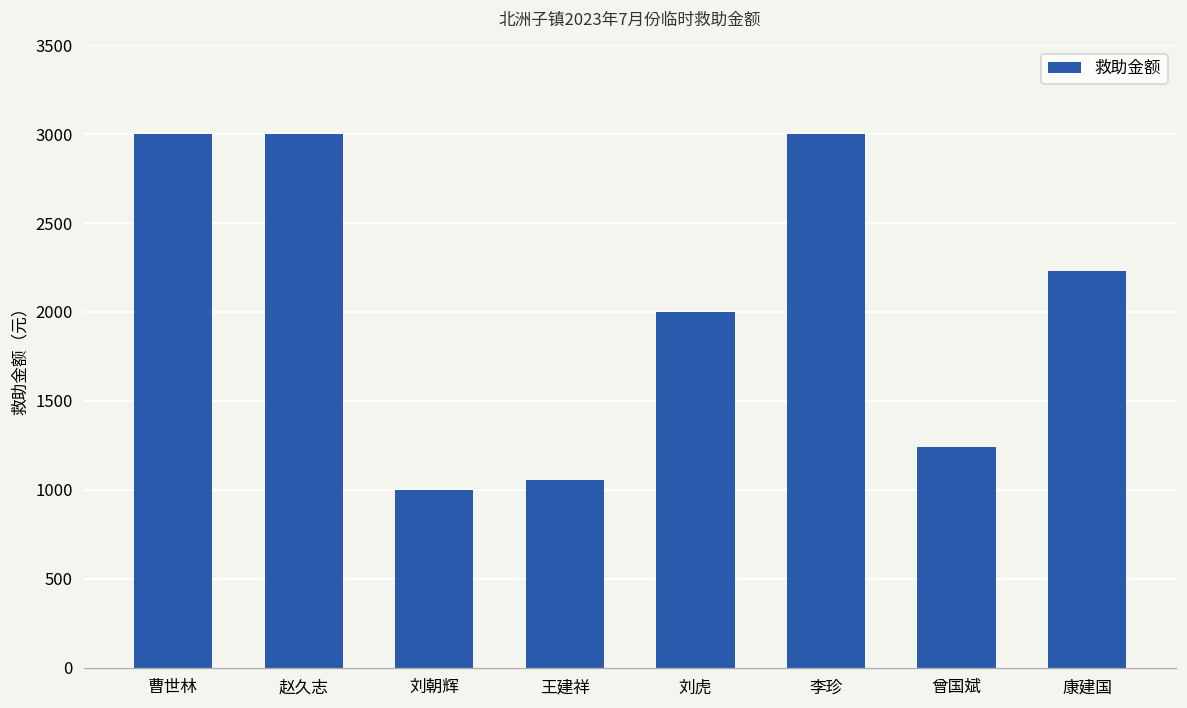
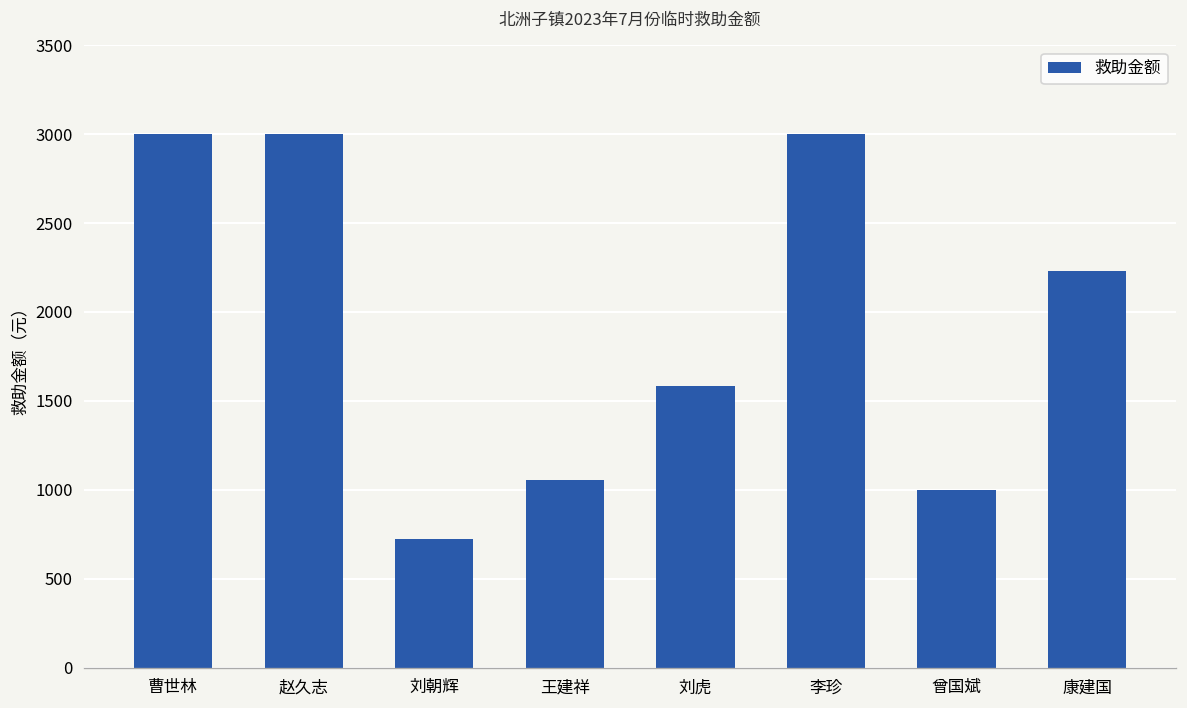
刘朝辉: 1000 -> 730
刘虎: 2000 -> 1580
曾国斌: 1240 -> 1000
